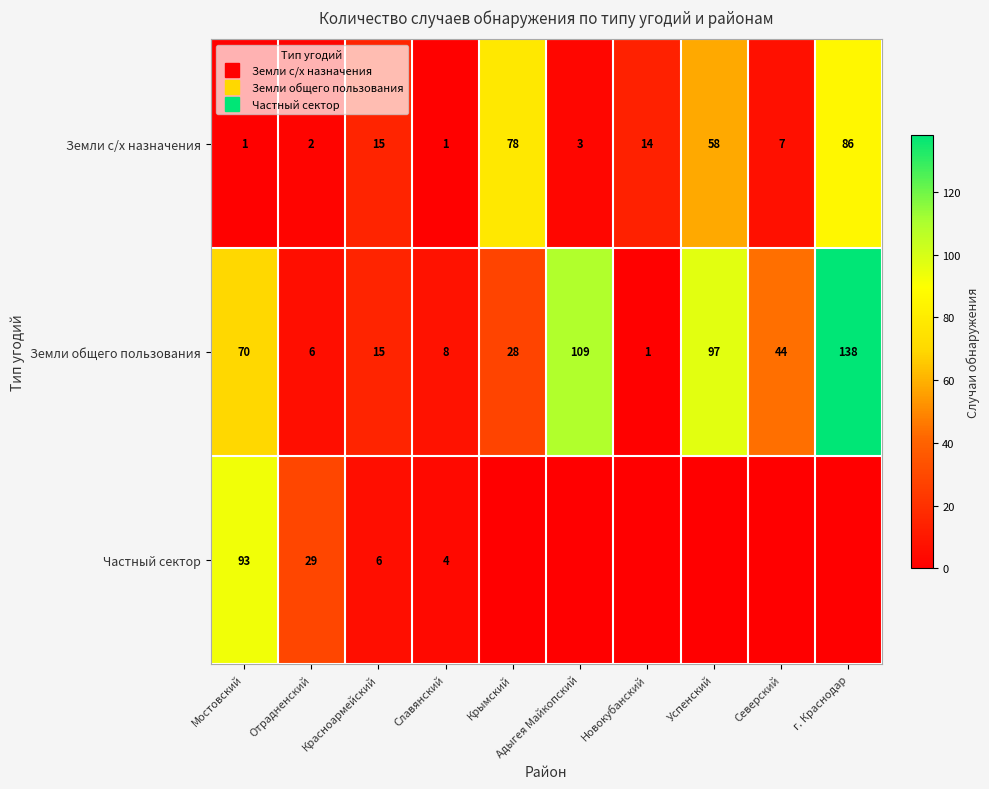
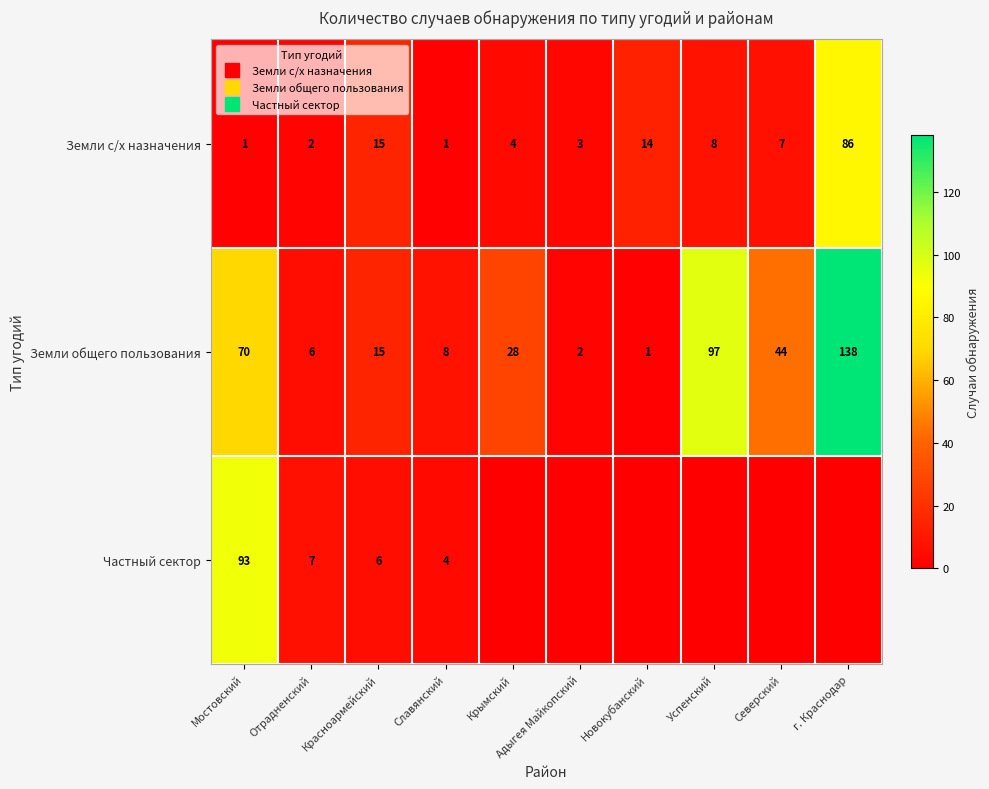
Земли с/х назначения, Крымский: 78 -> 4
Земли с/х назначения, Успенский: 58 -> 8
Земли общего пользования, Адыгея Майкопский: 109 -> 2
Частный сектор, Отрадненский: 29 -> 7
